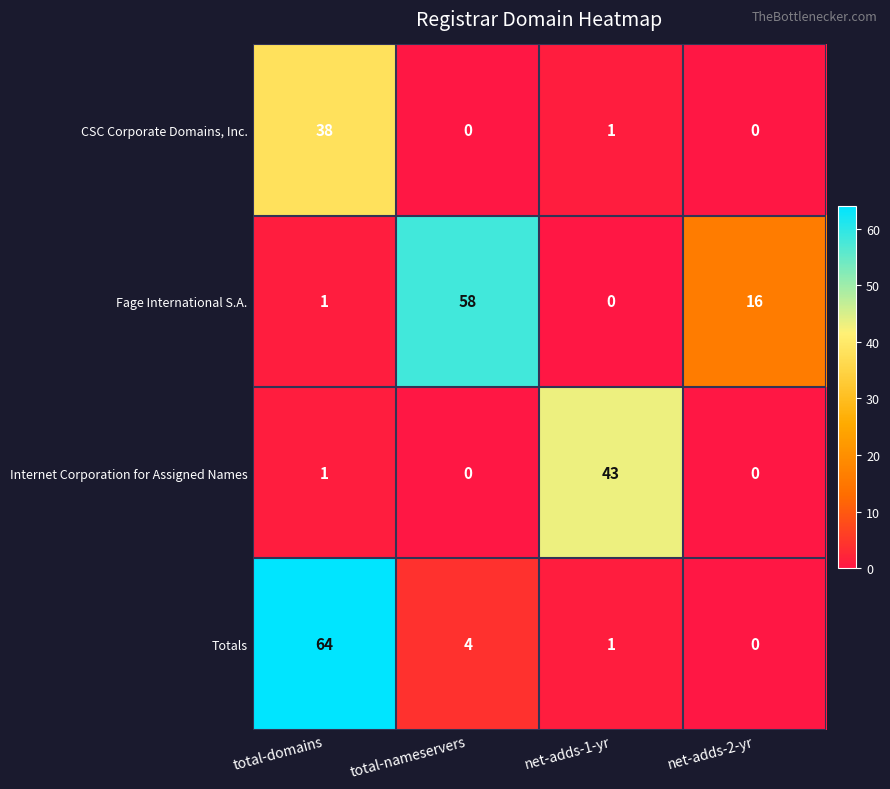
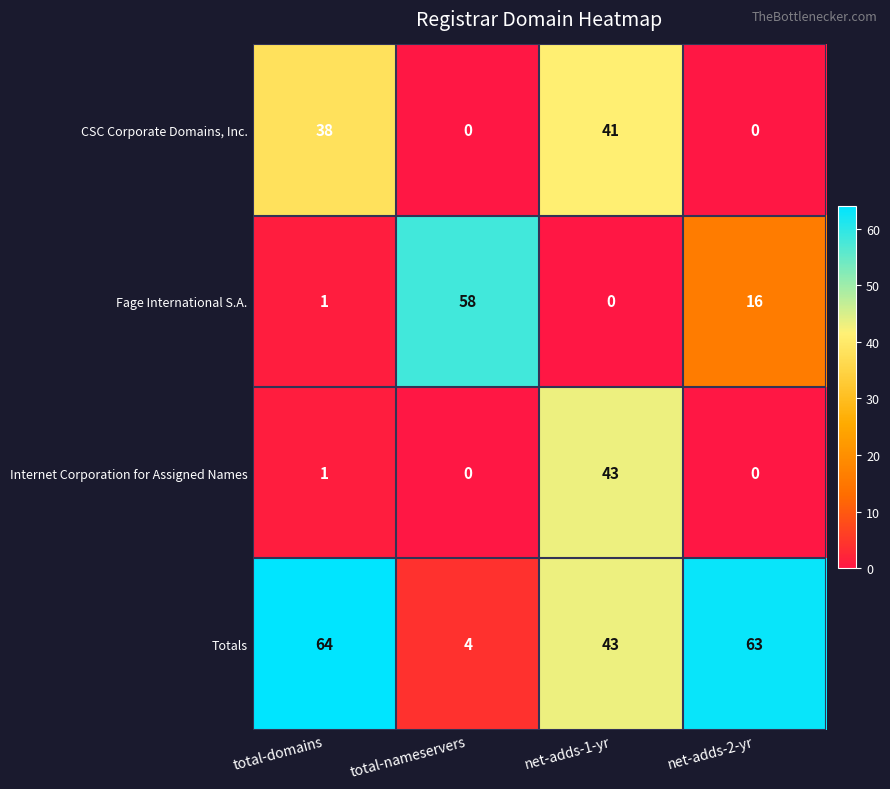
CSC Corporate Domains, Inc., net-adds-1-yr: 1 -> 41
Totals, net-adds-1-yr: 1 -> 43
Totals, net-adds-2-yr: 0 -> 63
